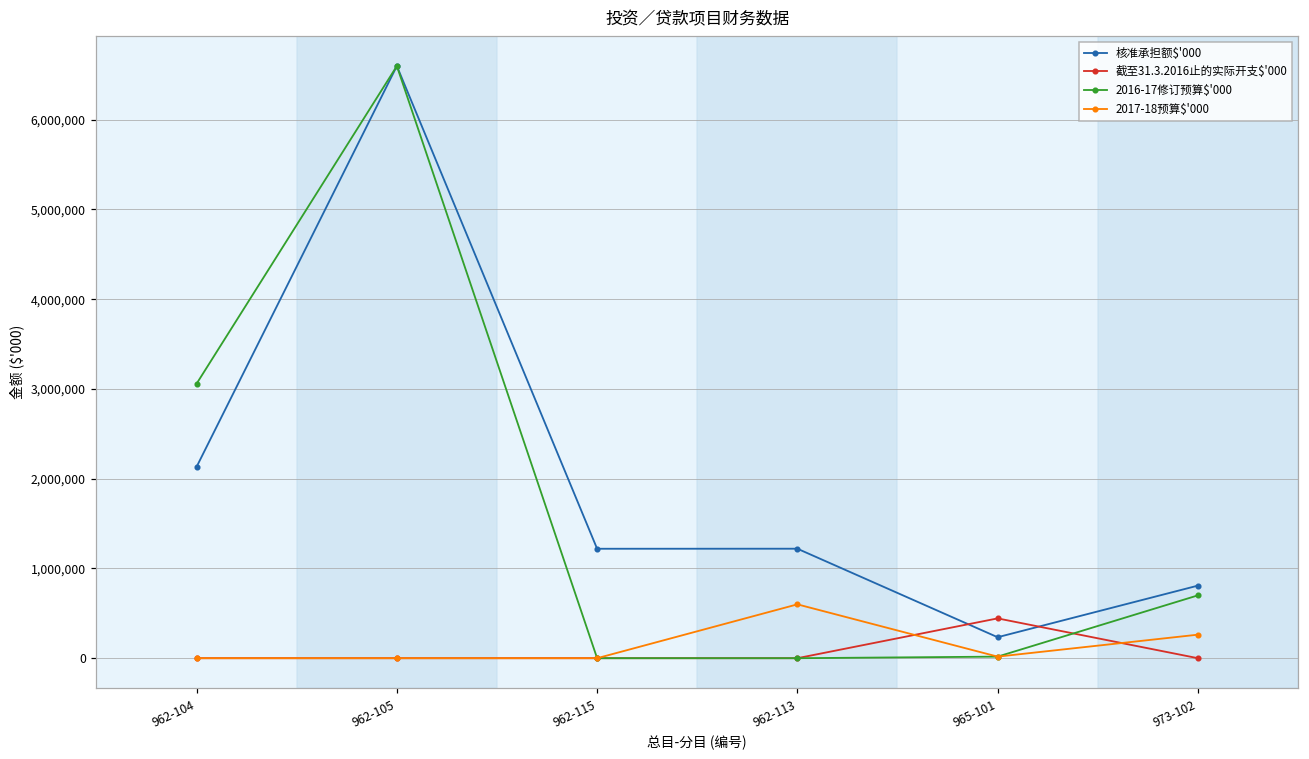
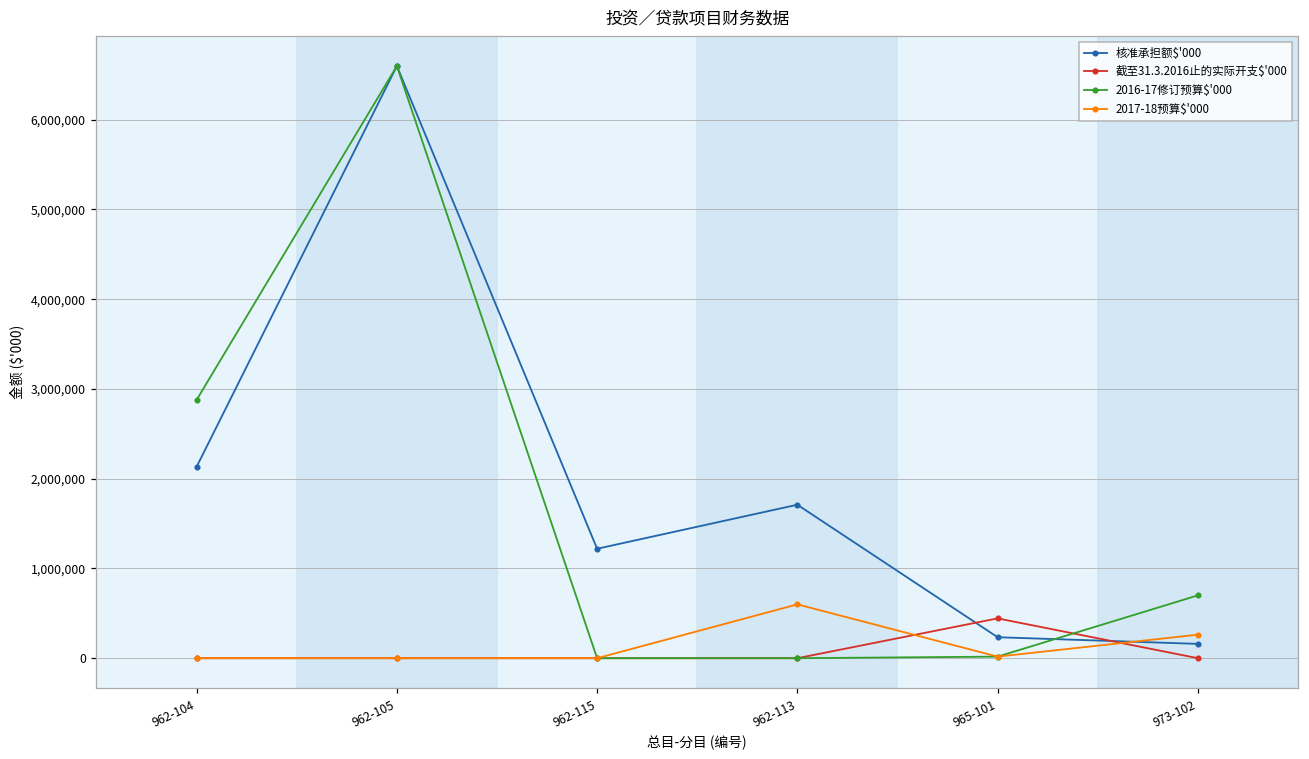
2016-17修订预算$'000, 962-104: 3,100,000 -> 2,900,000
核准承担额$'000, 962-113: 1,200,000 -> 1,700,000
核准承担额$'000, 973-102: 800,000 -> 200,000
